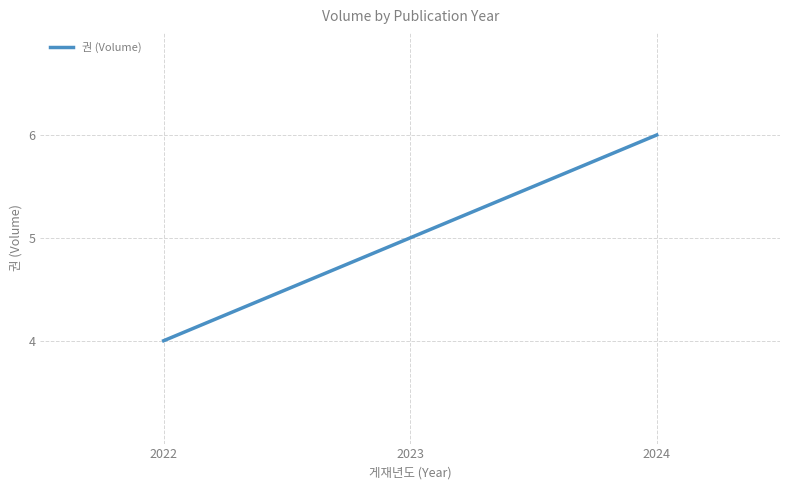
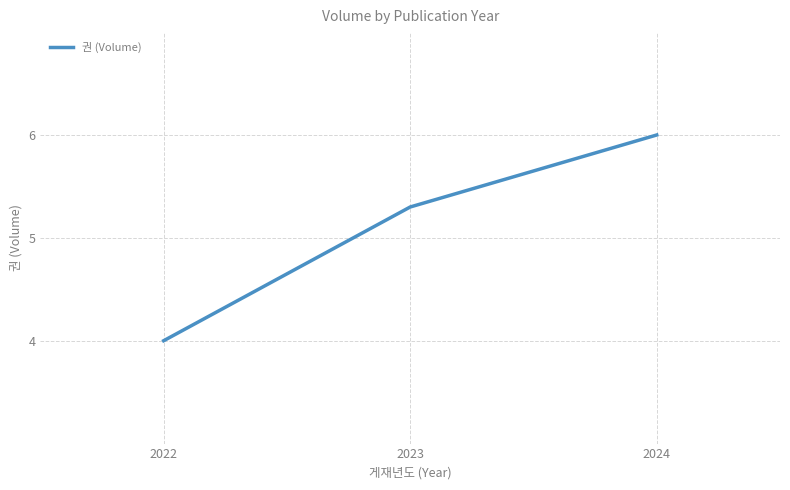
2023: 5.0 -> 5.3
